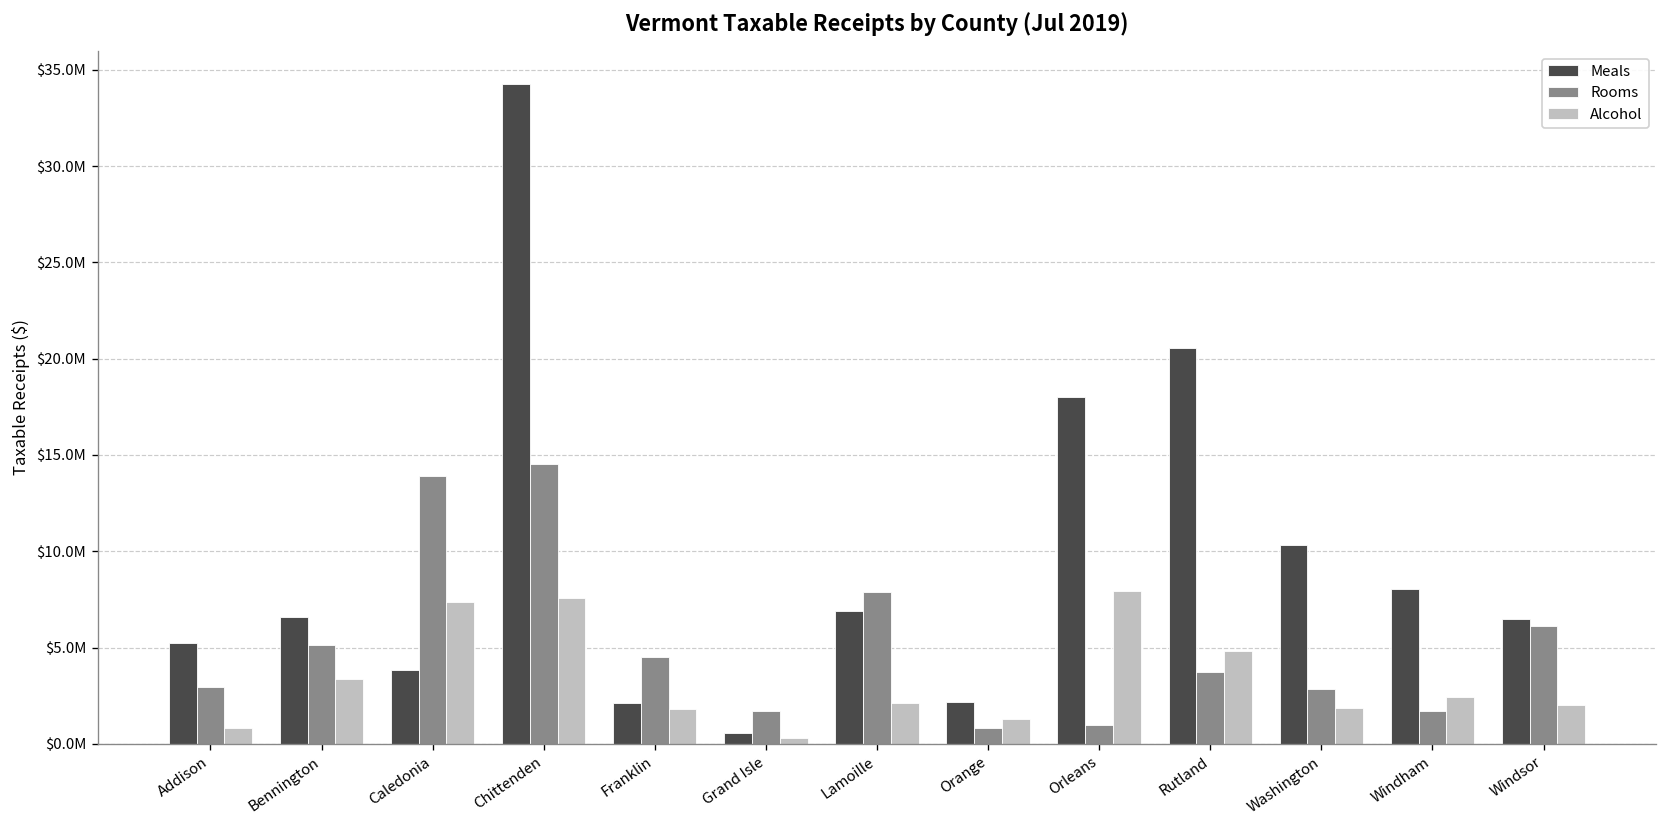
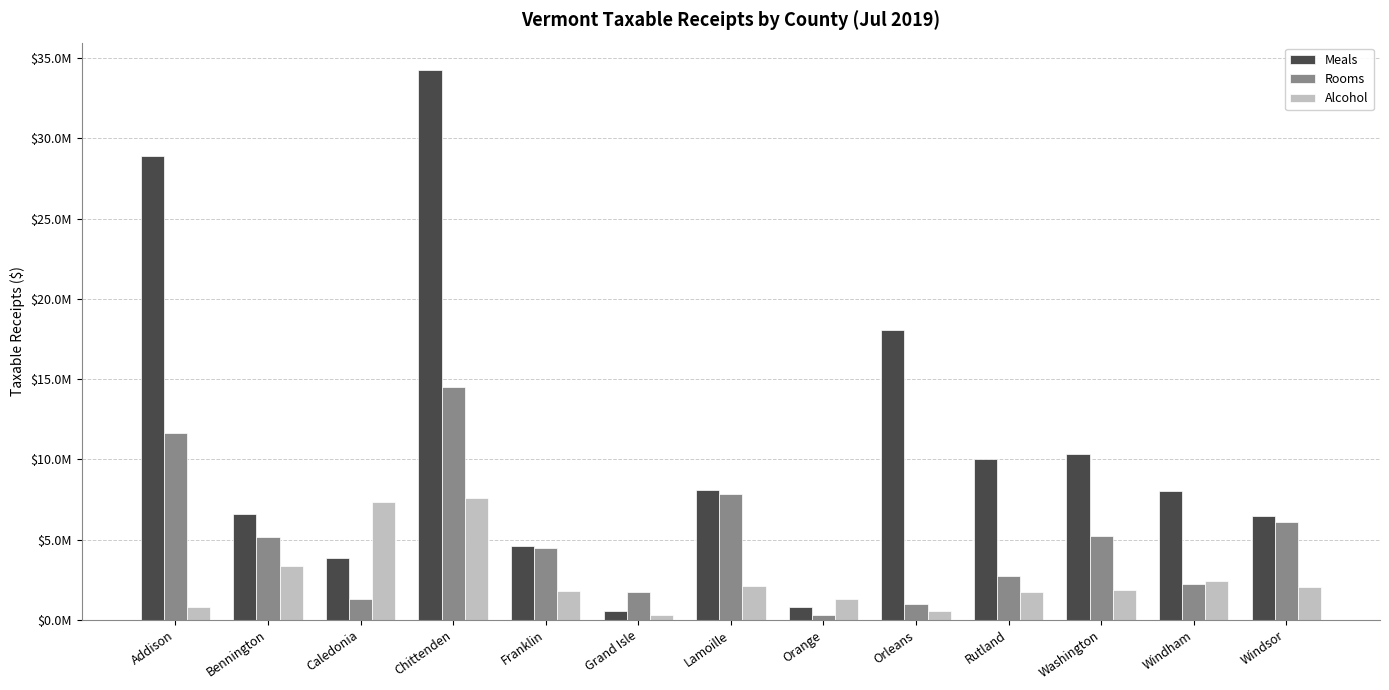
Meals, Addison: $5200000 -> $28900000
Rooms, Addison: $3000000 -> $11600000
Rooms, Caledonia: $13900000 -> $1300000
Meals, Franklin: $2100000 -> $4600000
Meals, Lamoille: $6900000 -> $8100000
Meals, Orange: $2200000 -> $800000
Rooms, Orange: $800000 -> $300000
Alcohol, Orleans: $7900000 -> $600000
Meals, Rutland: $20600000 -> $10000000
Rooms, Rutland: $3700000 -> $2700000
Alcohol, Rutland: $4800000 -> $1700000
Rooms, Washington: $2800000 -> $5200000
Rooms, Windham: $1700000 -> $2200000
